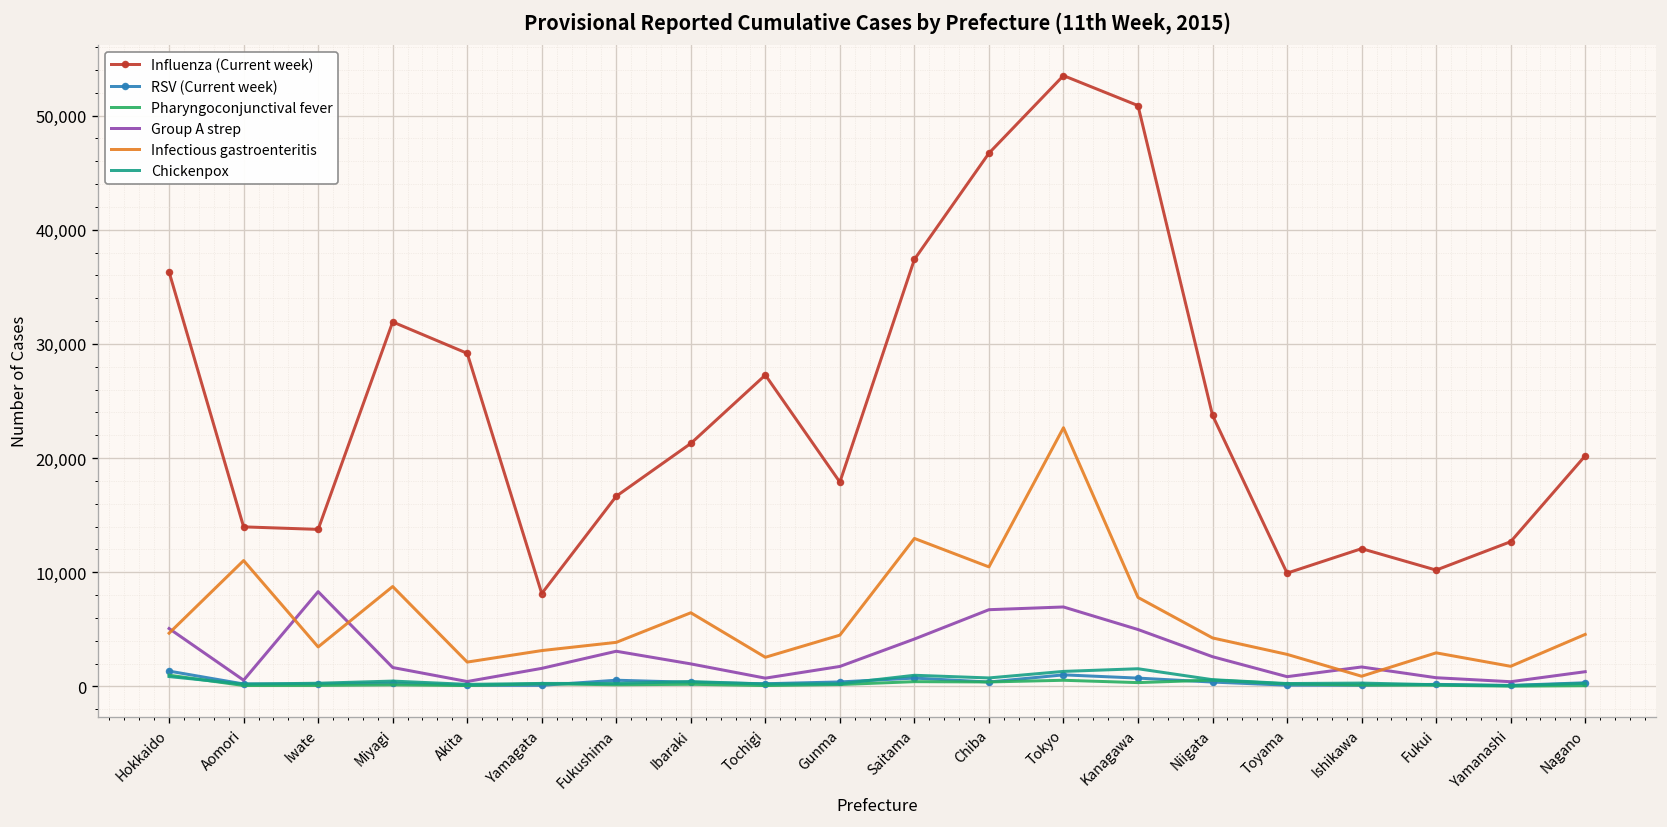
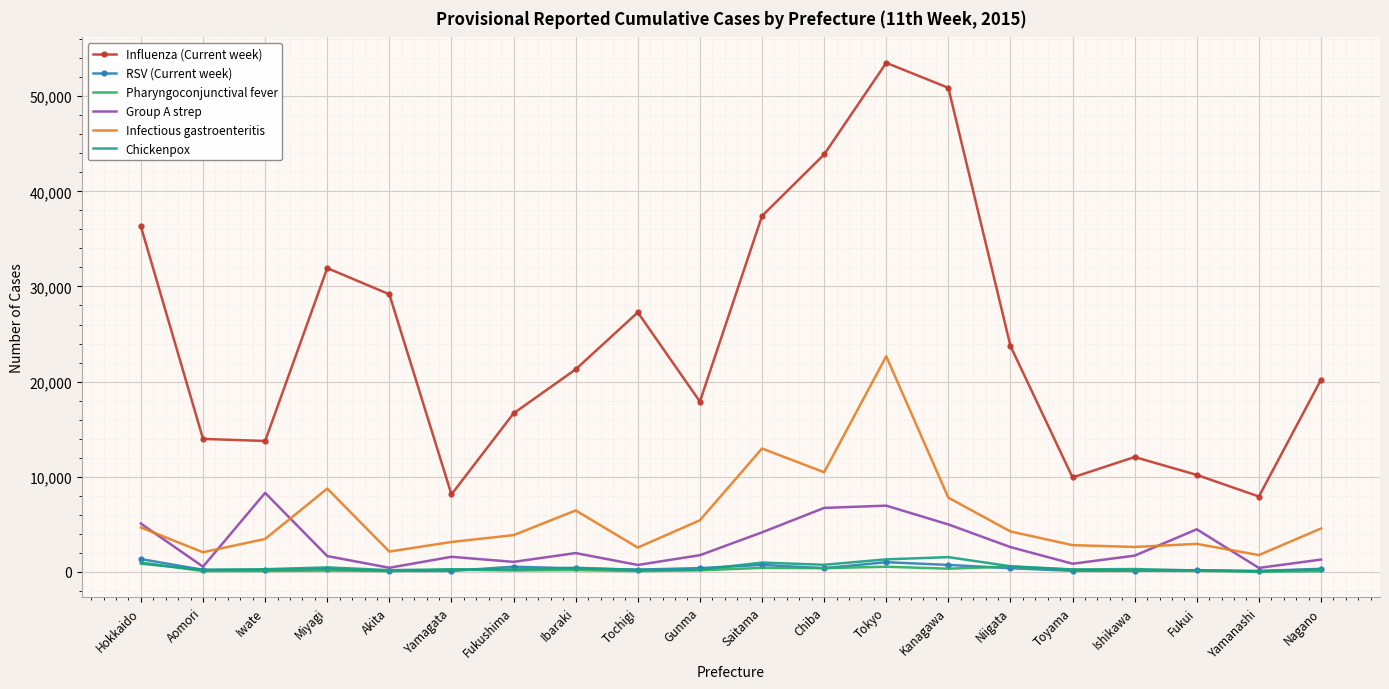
Infectious gastroenteritis, Aomori: 11,000 -> 2,000
Group A strep, Fukushima: 3,000 -> 1,000
Infectious gastroenteritis, Gunma: 4,000 -> 5,000
Influenza (Current week), Chiba: 47,000 -> 44,000
Infectious gastroenteritis, Ishikawa: 1,000 -> 3,000
Group A strep, Fukui: 1,000 -> 4,000
Influenza (Current week), Yamanashi: 13,000 -> 8,000
